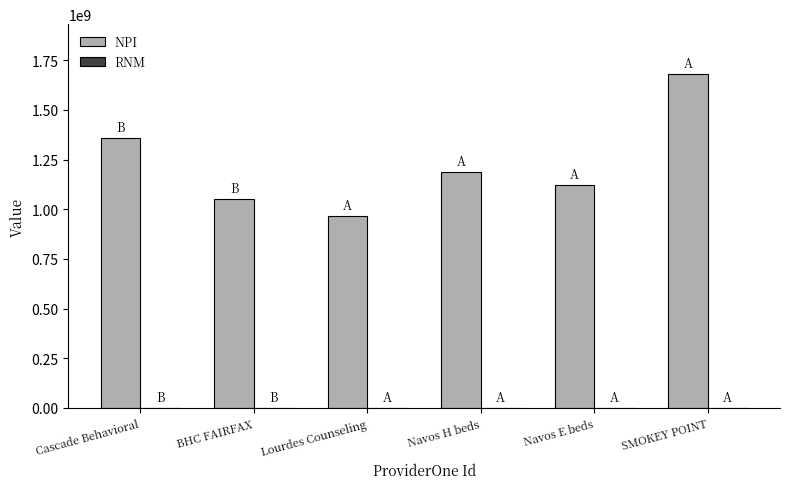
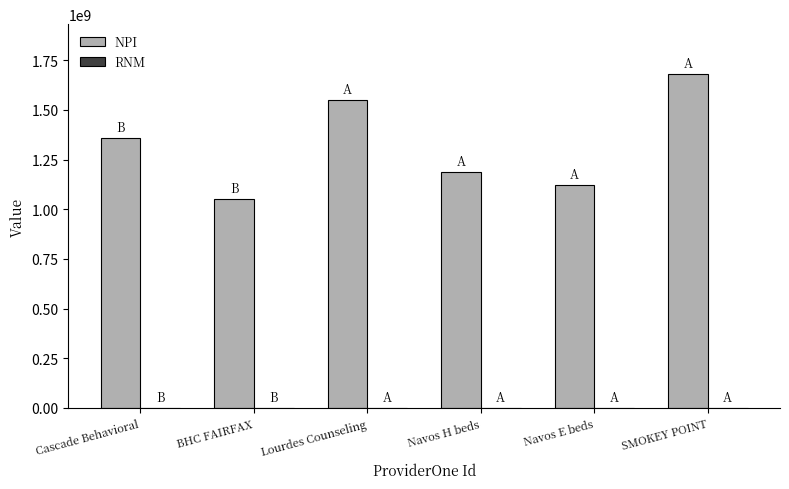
NPI, Lourdes Counseling: 960000000 -> 1550000000
